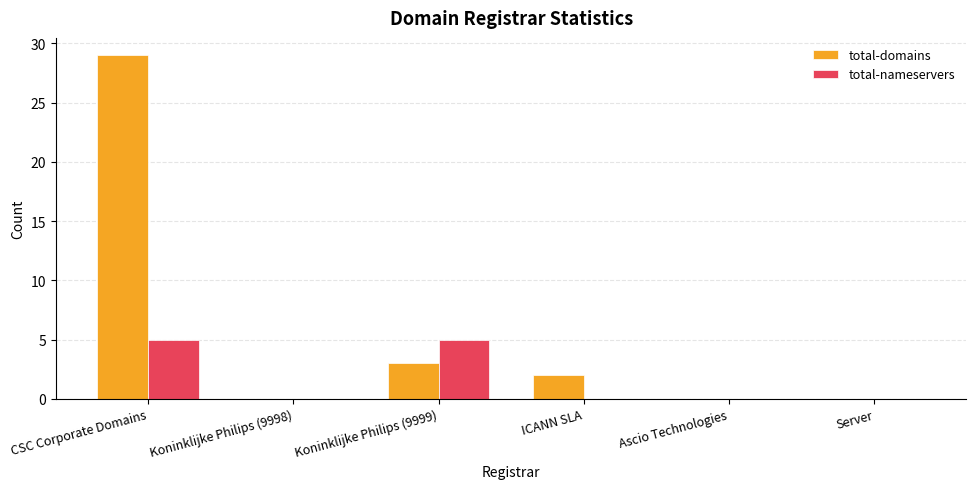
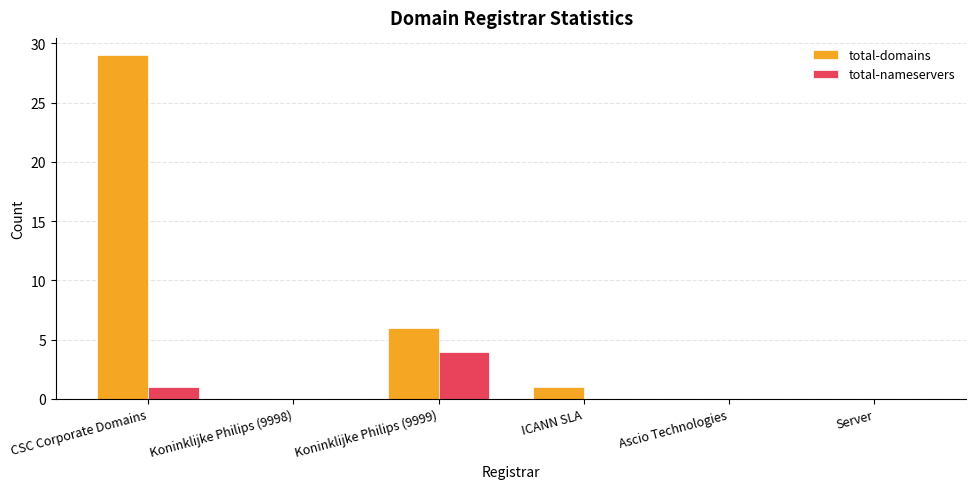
total-nameservers, CSC Corporate Domains: 5 -> 1
total-domains, Koninklijke Philips (9999): 3 -> 6
total-nameservers, Koninklijke Philips (9999): 5 -> 4
total-domains, ICANN SLA: 2 -> 1
